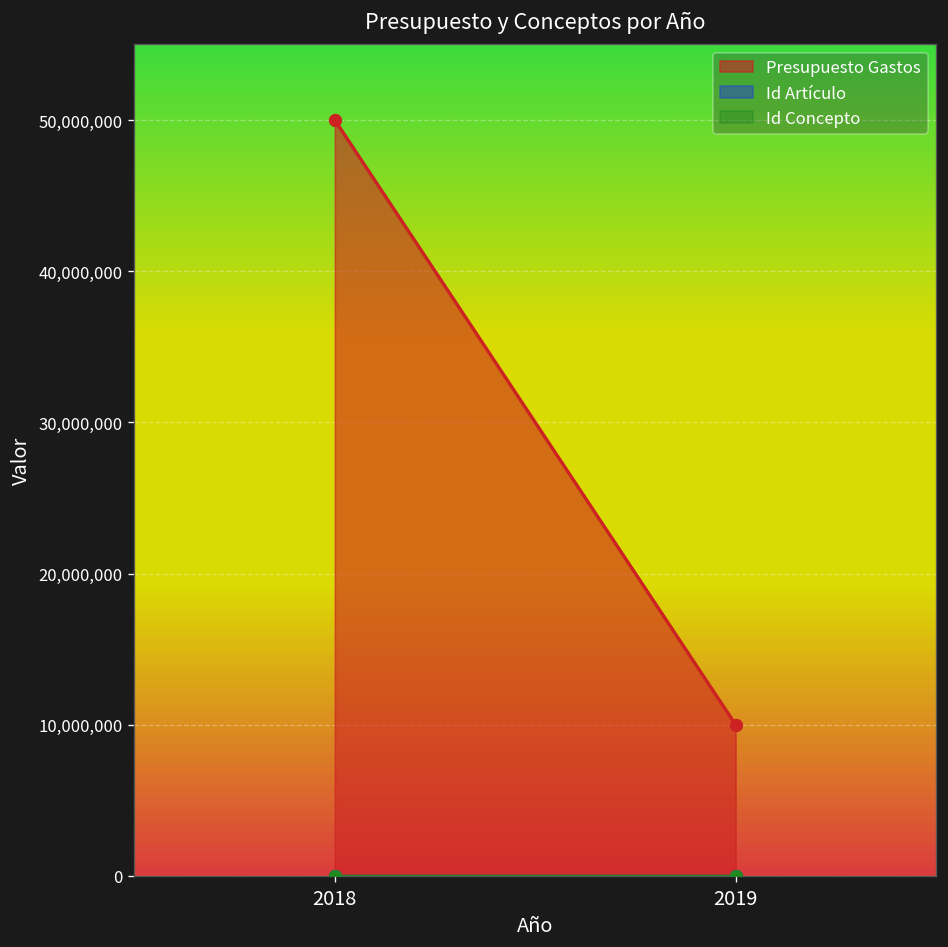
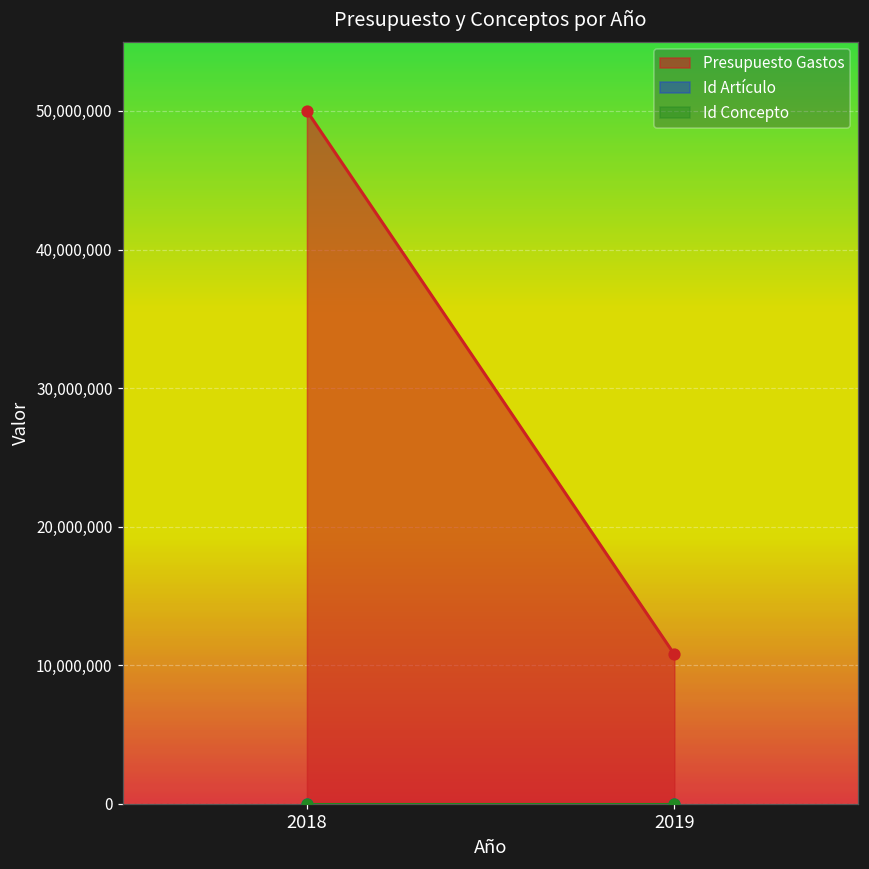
Presupuesto Gastos, 2019: 10,000,000 -> 10,800,000
